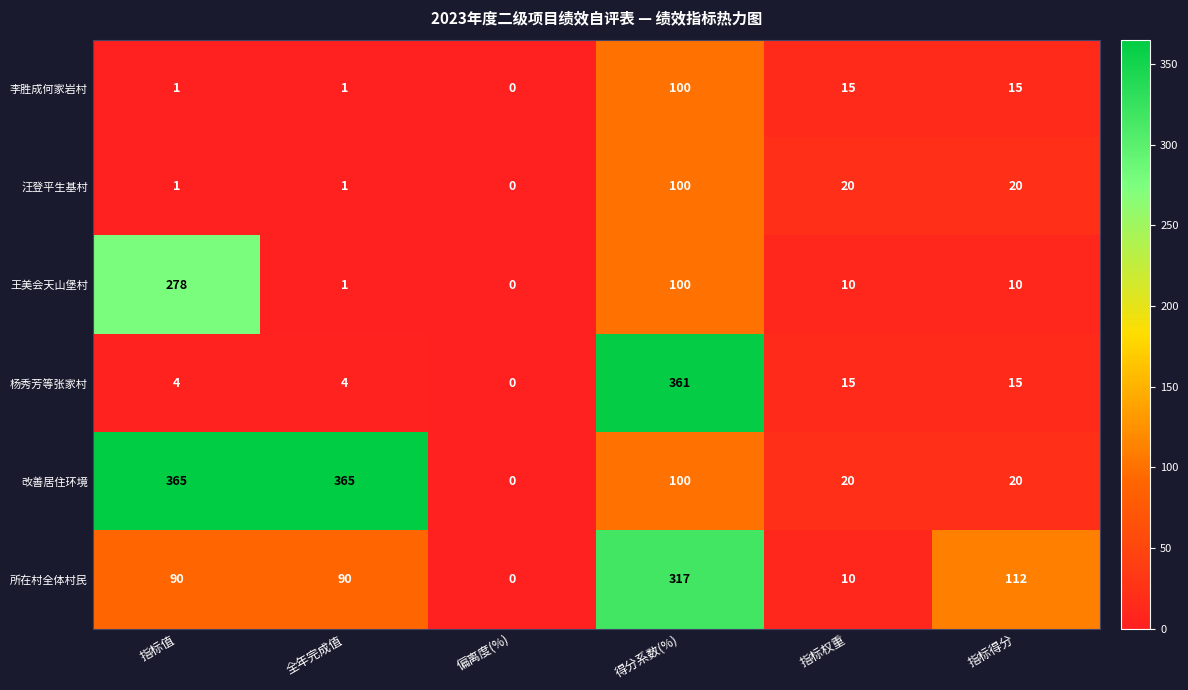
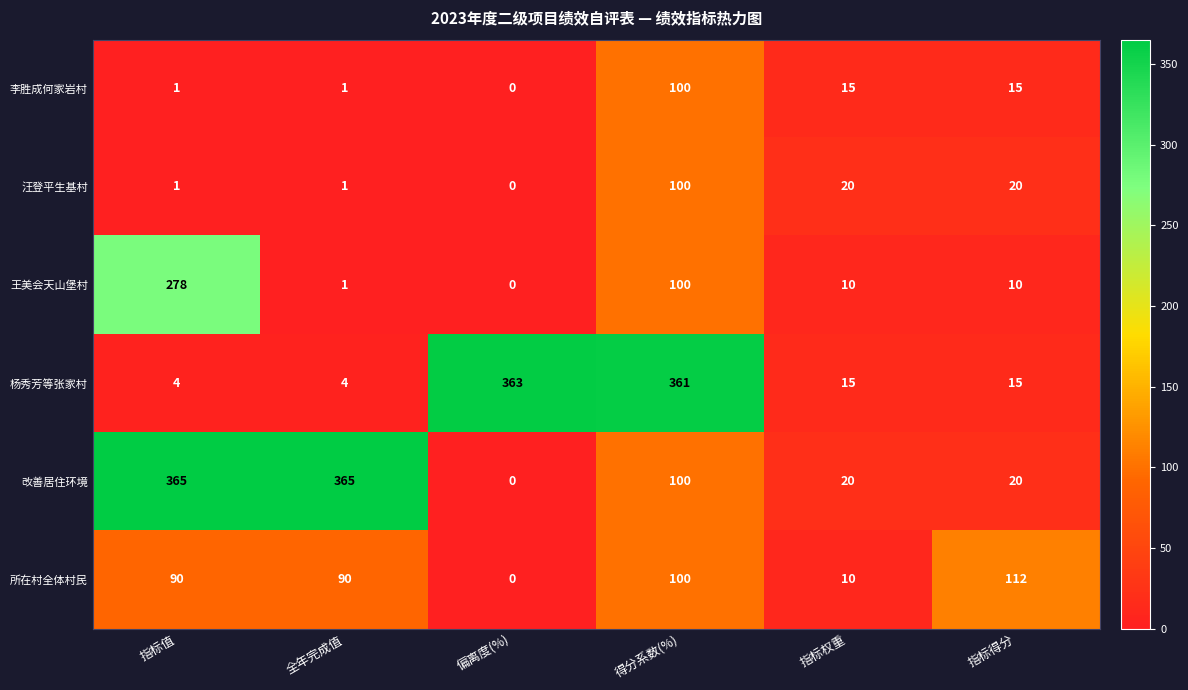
杨秀芳等张家村, 偏离度(%): 0 -> 363
所在村全体村民, 得分系数(%): 317 -> 100
